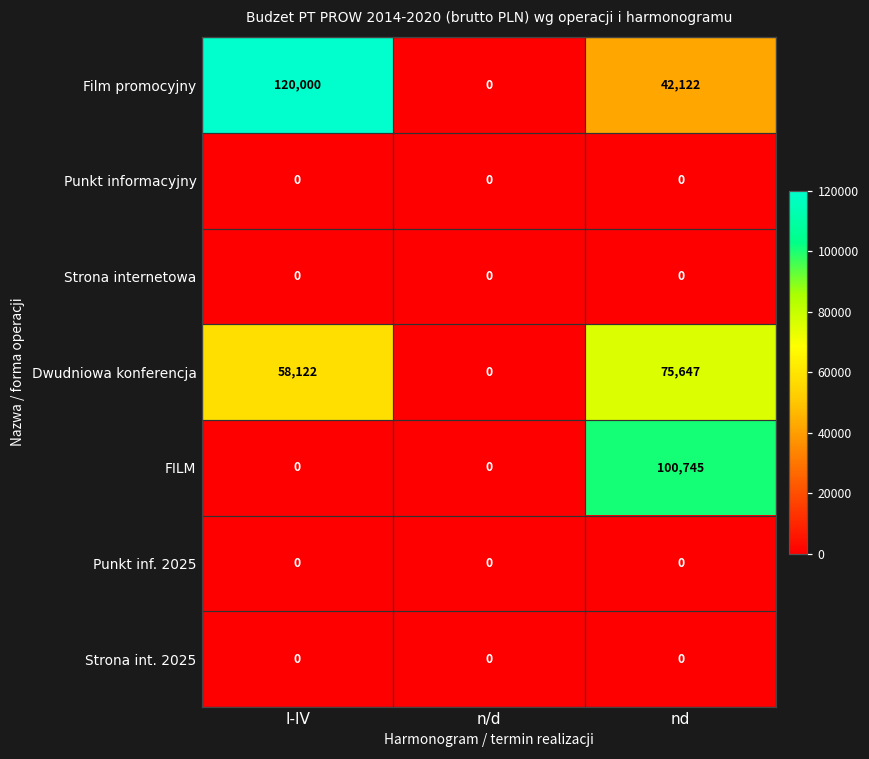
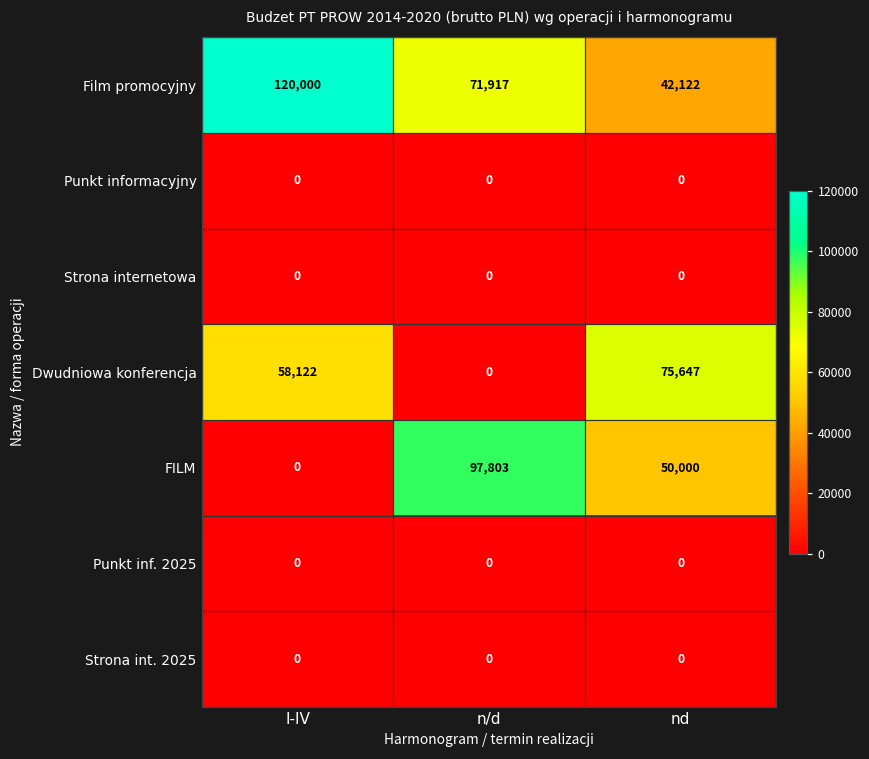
Film promocyjny, n/d: 0 -> 71,917
FILM, n/d: 0 -> 97,803
FILM, nd: 100,745 -> 50,000
